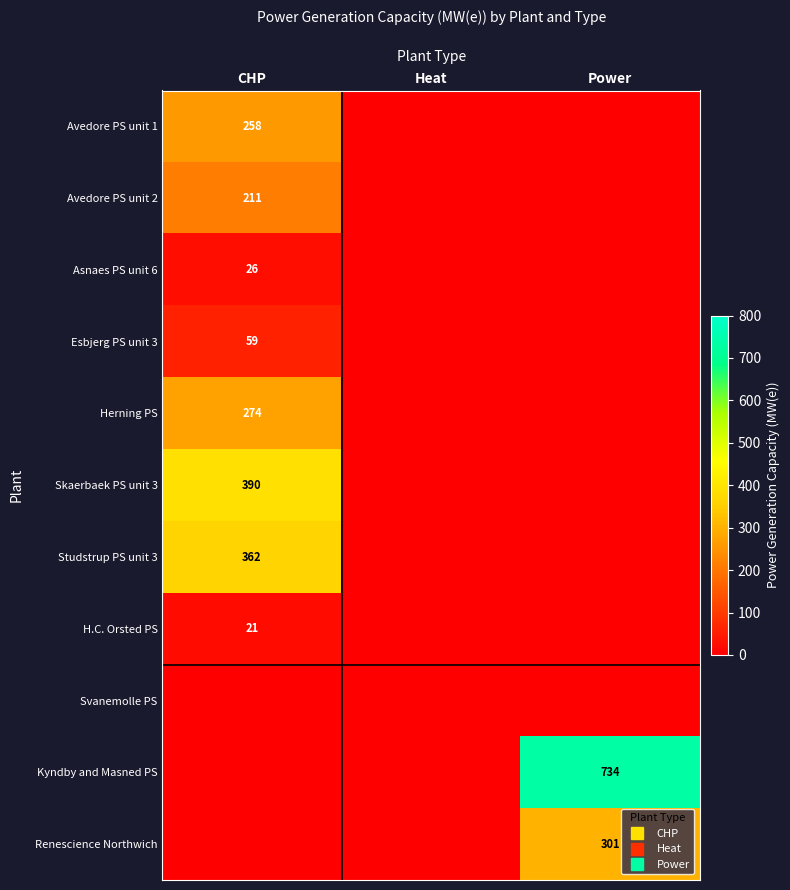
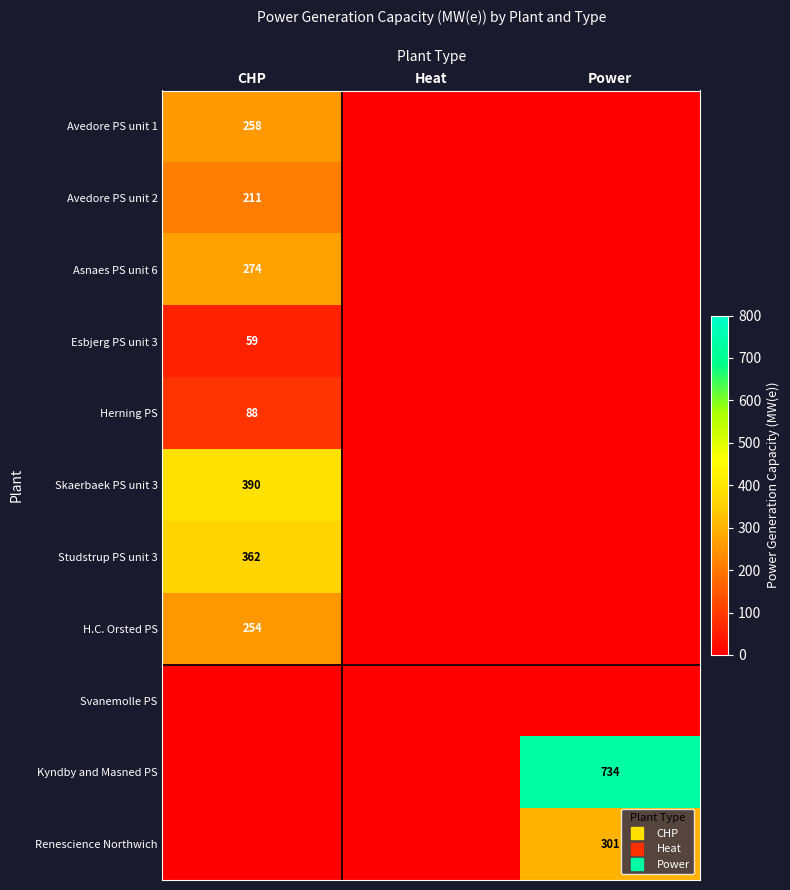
Asnaes PS unit 6, CHP: 26 -> 274
Herning PS, CHP: 274 -> 88
H.C. Orsted PS, CHP: 21 -> 254
